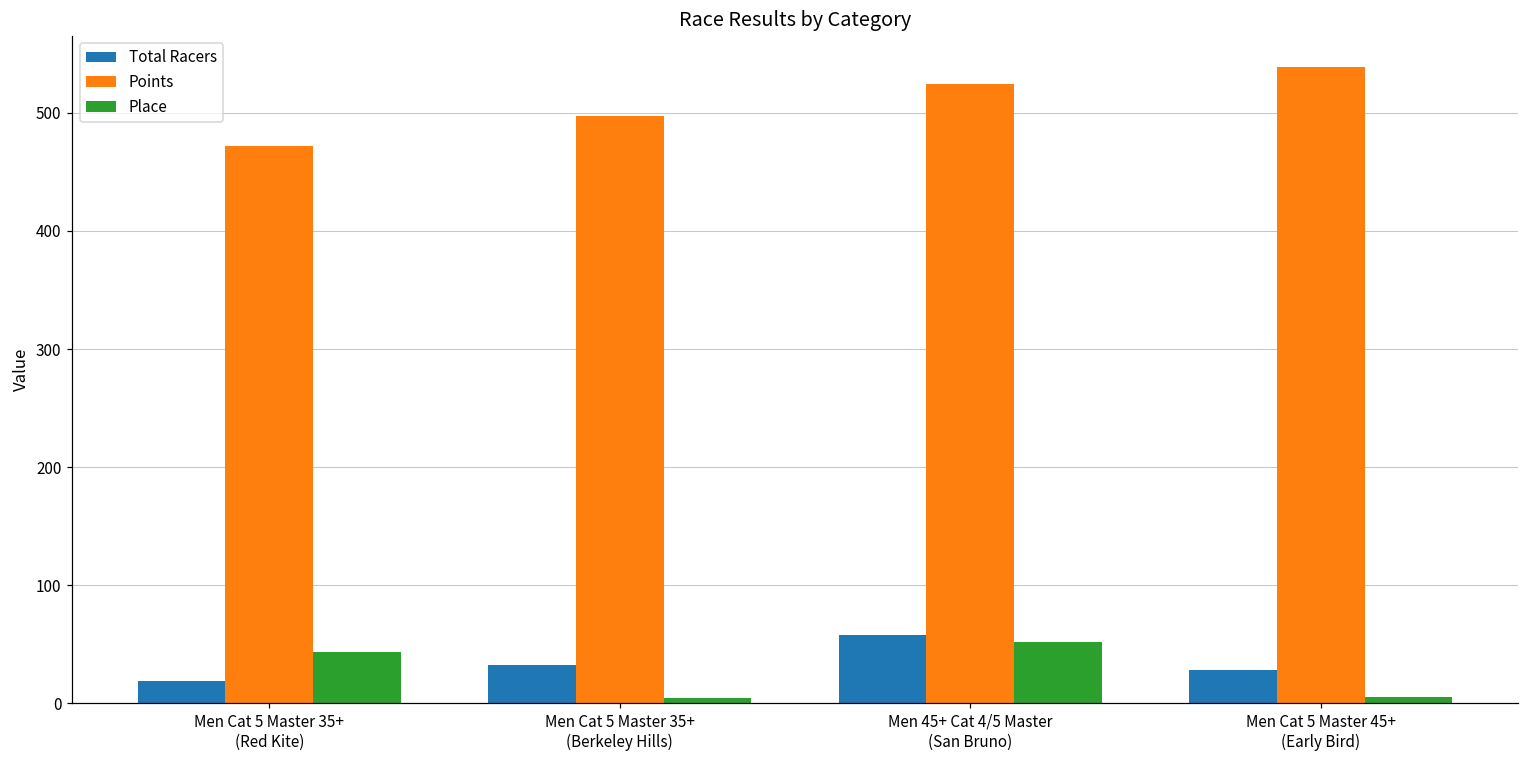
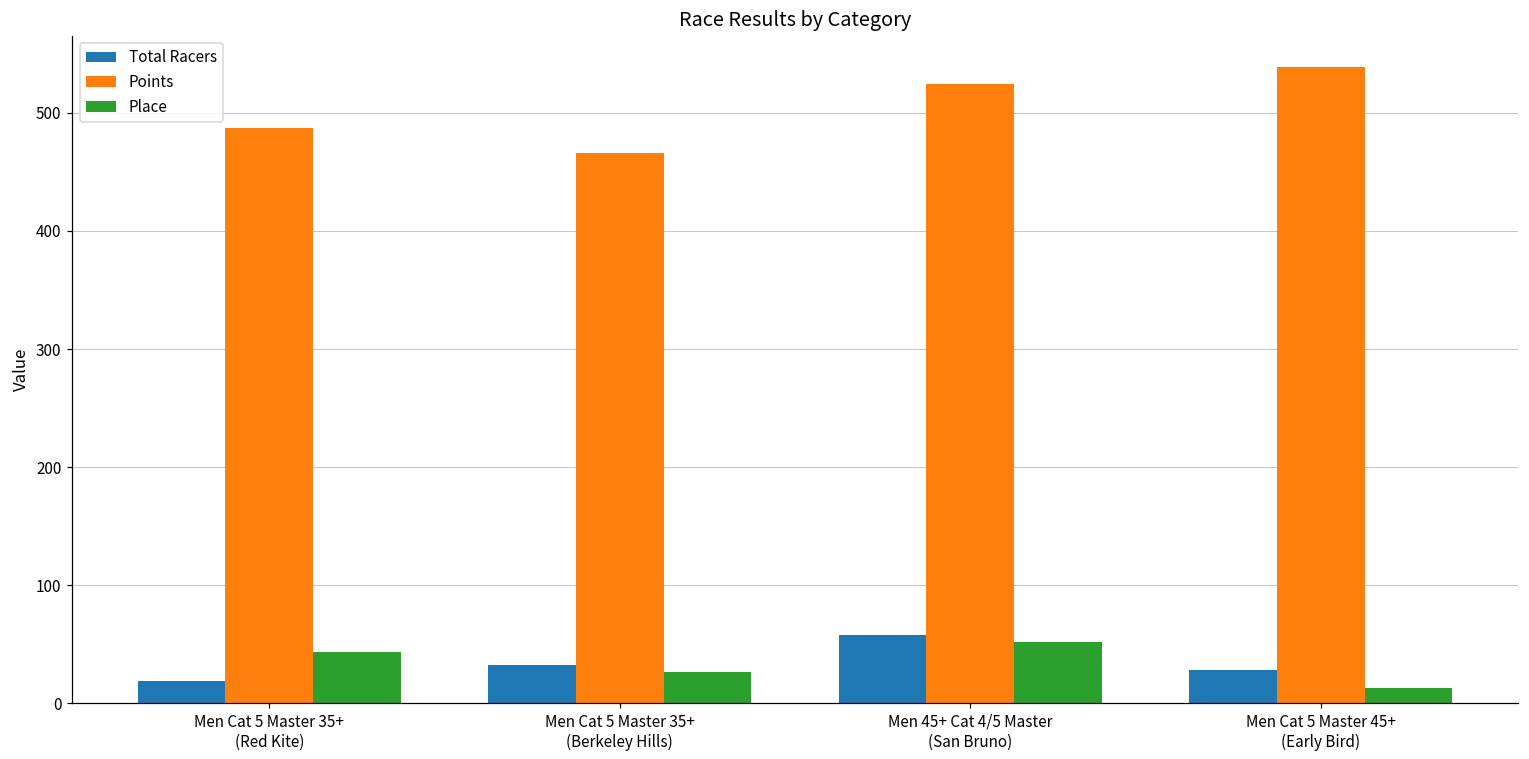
Points, Men Cat 5 Master 35+ (Red Kite): 472 -> 488
Points, Men Cat 5 Master 35+ (Berkeley Hills): 498 -> 466
Place, Men Cat 5 Master 35+ (Berkeley Hills): 4 -> 26
Place, Men Cat 5 Master 45+ (Early Bird): 5 -> 13
